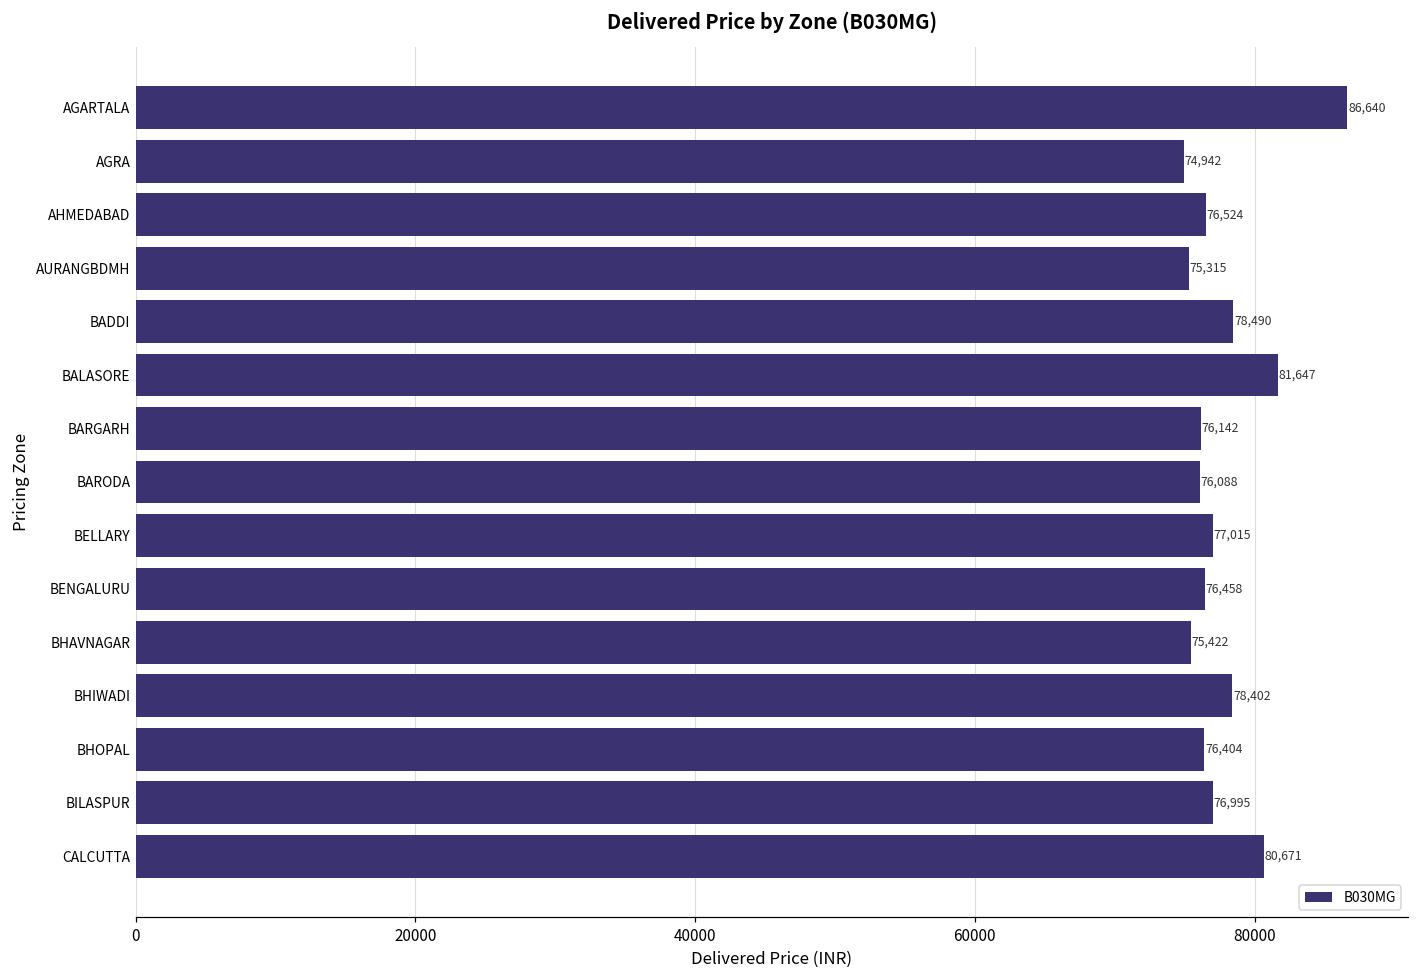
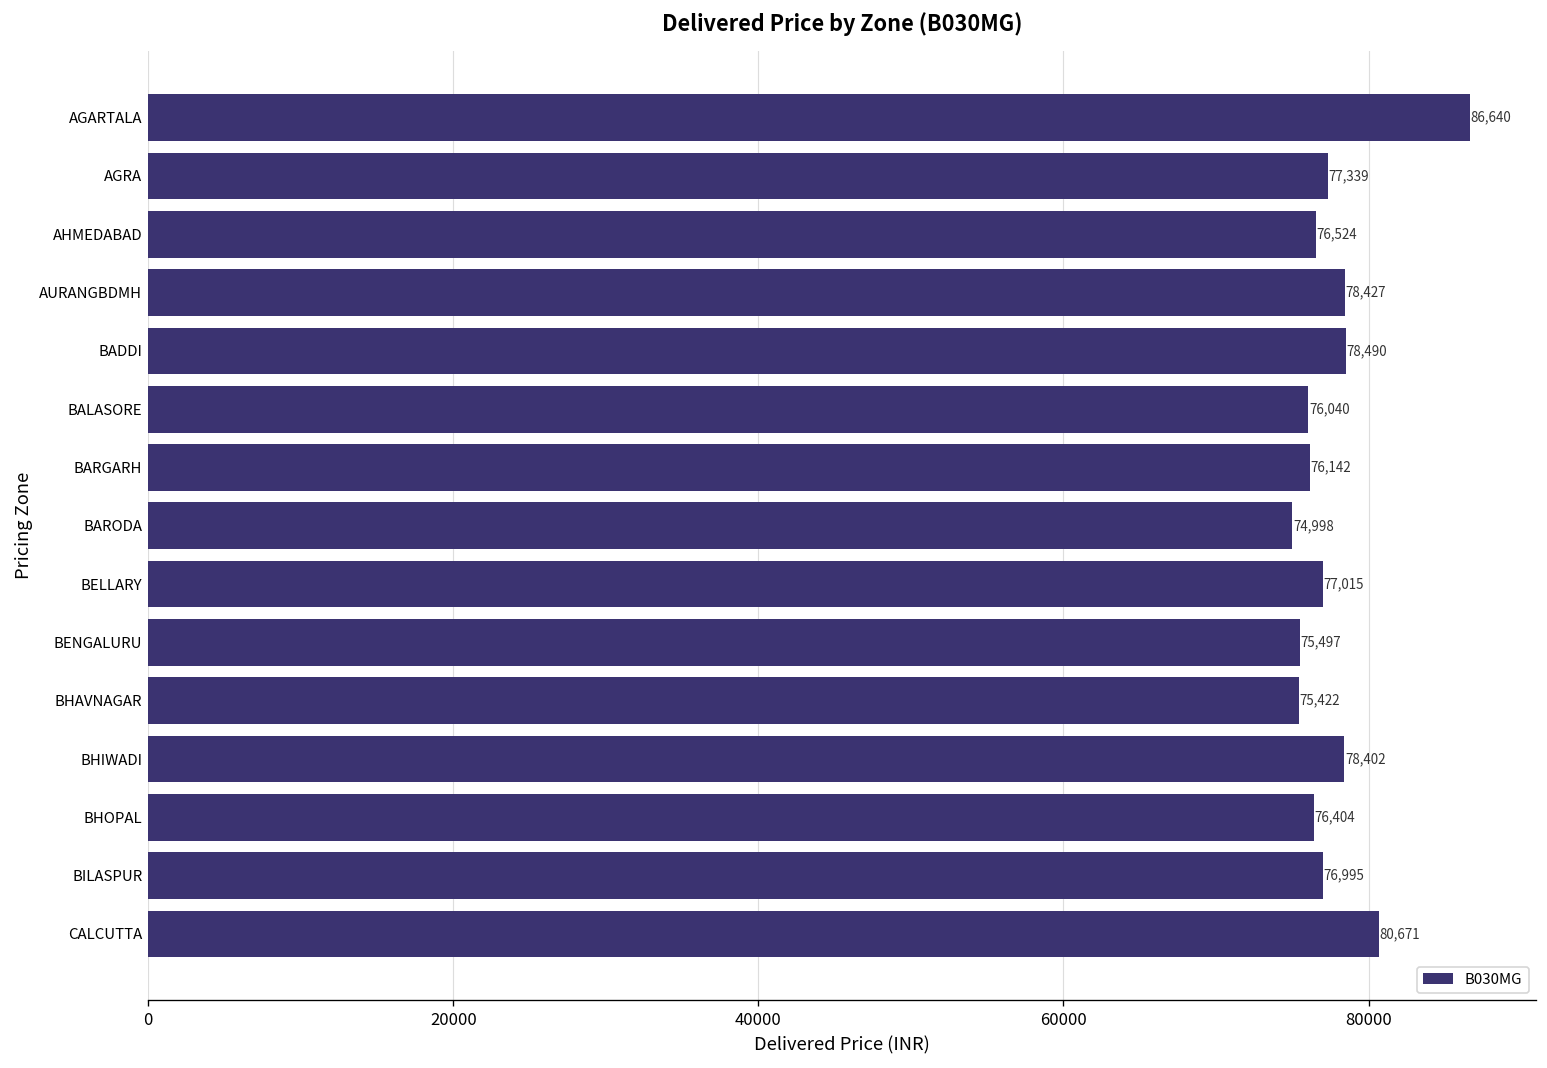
AGRA: 74,942 -> 77,339
AURANGBDMH: 75,315 -> 78,427
BALASORE: 81,647 -> 76,040
BARODA: 76,088 -> 74,998
BENGALURU: 76,458 -> 75,497
